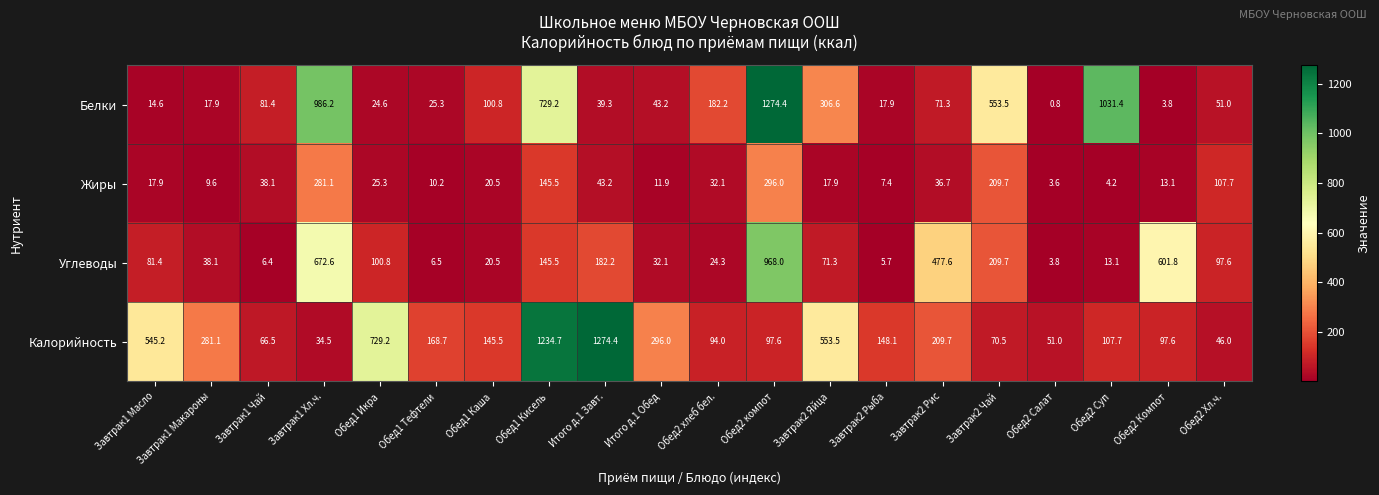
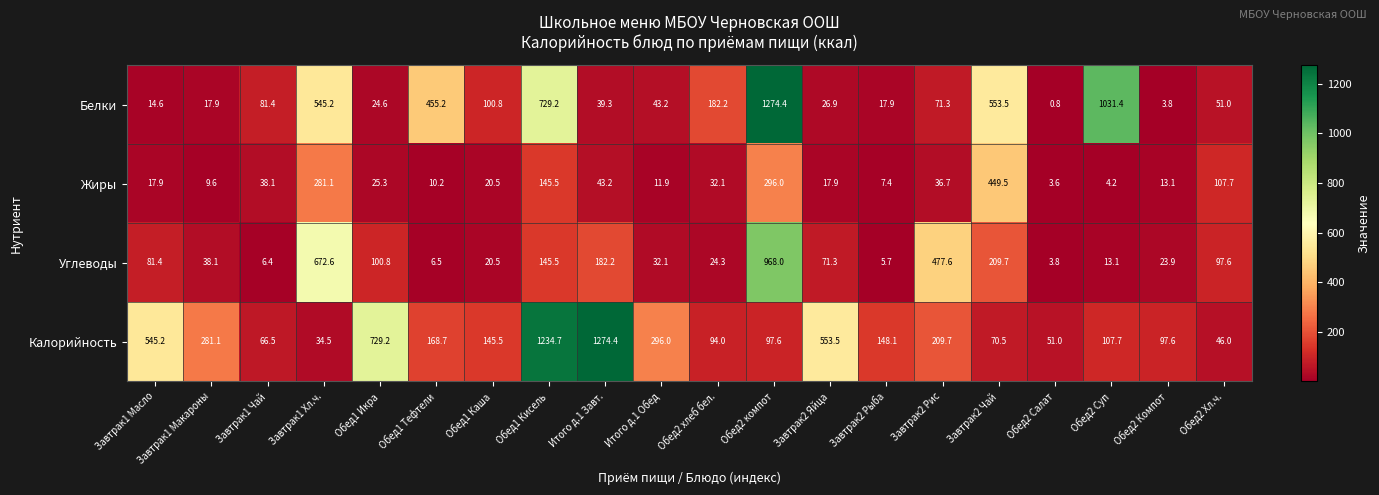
Белки, Завтрак1 Хл.ч.: 986.2 -> 545.2
Белки, Обед1 Тефтели: 25.3 -> 455.2
Белки, Завтрак2 Яйца: 306.6 -> 26.9
Жиры, Завтрак2 Чай: 209.7 -> 449.5
Углеводы, Обед2 Компот: 601.8 -> 23.9
